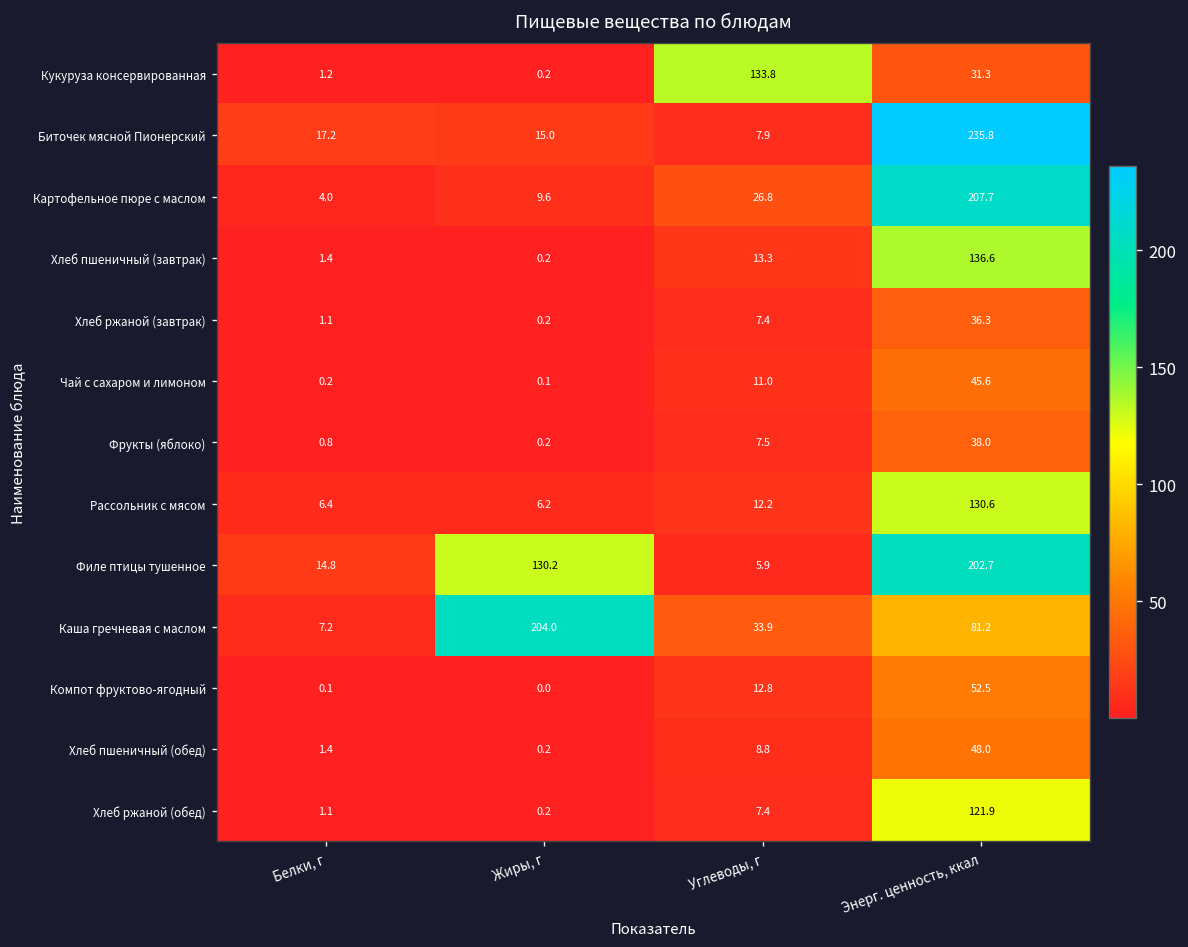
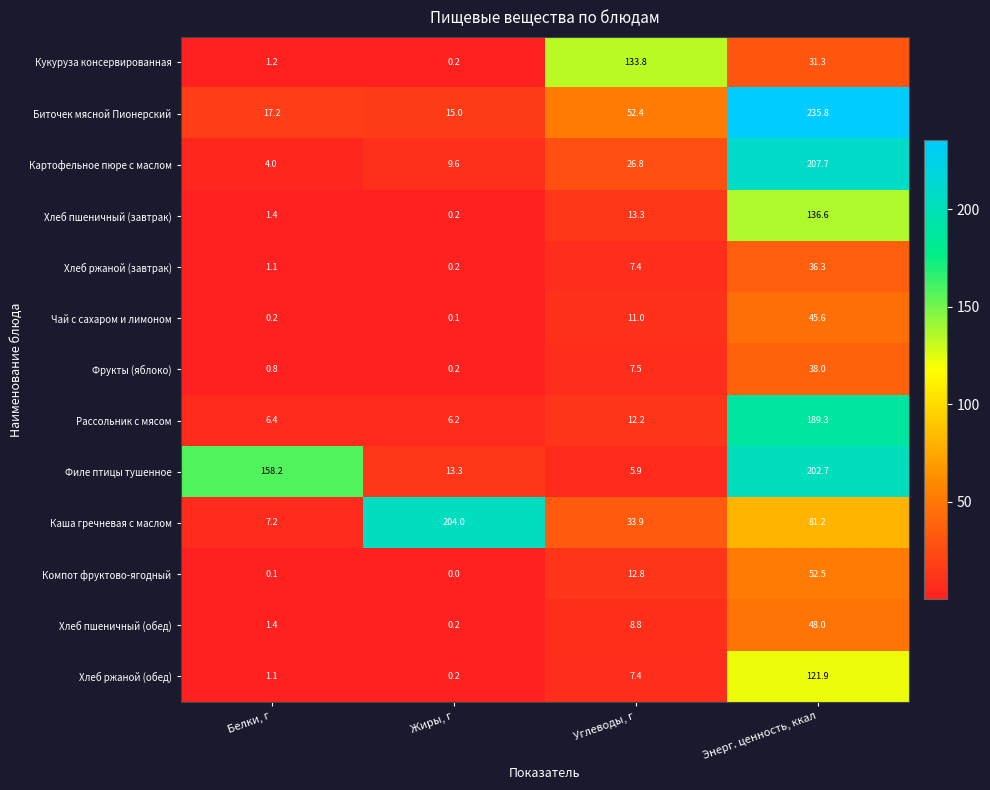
Биточек мясной Пионерский, Углеводы, г: 7.9 -> 52.4
Рассольник с мясом, Энерг. ценность, ккал: 130.6 -> 189.3
Филе птицы тушенное, Белки, г: 14.8 -> 158.2
Филе птицы тушенное, Жиры, г: 130.2 -> 13.3
